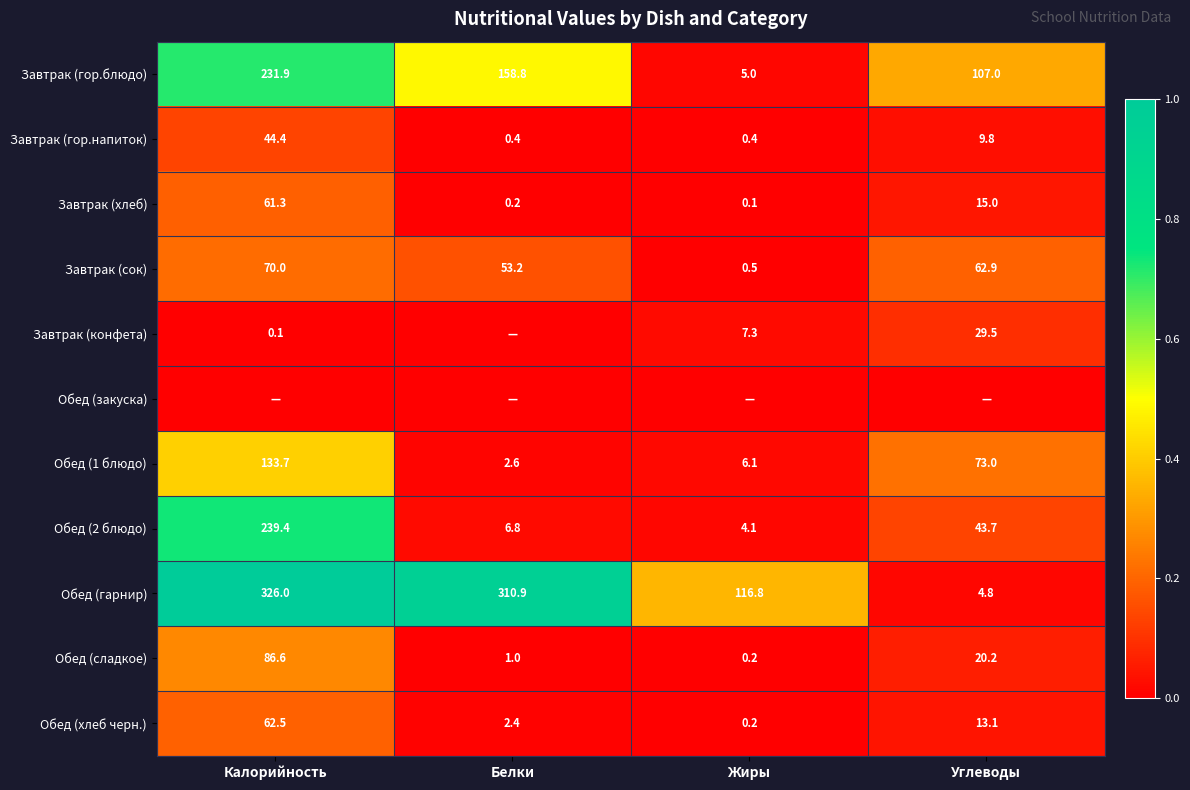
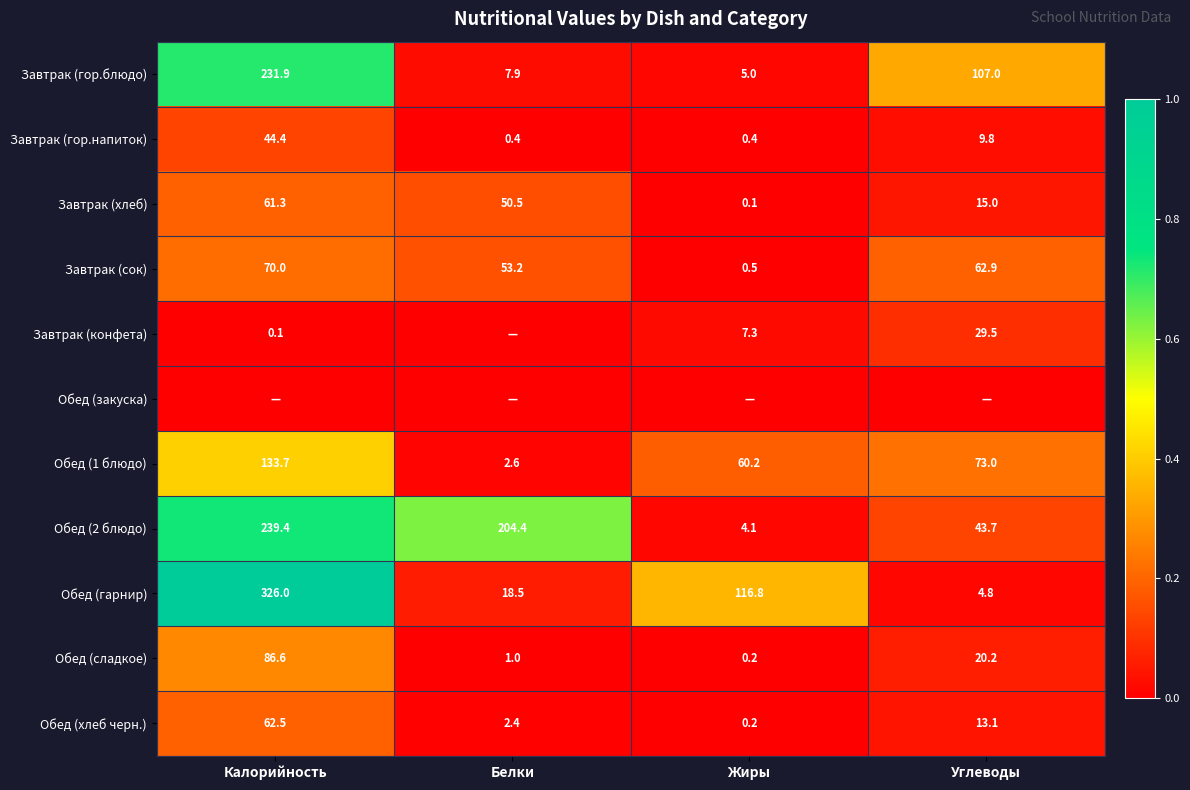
Завтрак (гор.блюдо), Белки: 158.8 -> 7.9
Завтрак (хлеб), Белки: 0.2 -> 50.5
Обед (1 блюдо), Жиры: 6.1 -> 60.2
Обед (2 блюдо), Белки: 6.8 -> 204.4
Обед (гарнир), Белки: 310.9 -> 18.5
